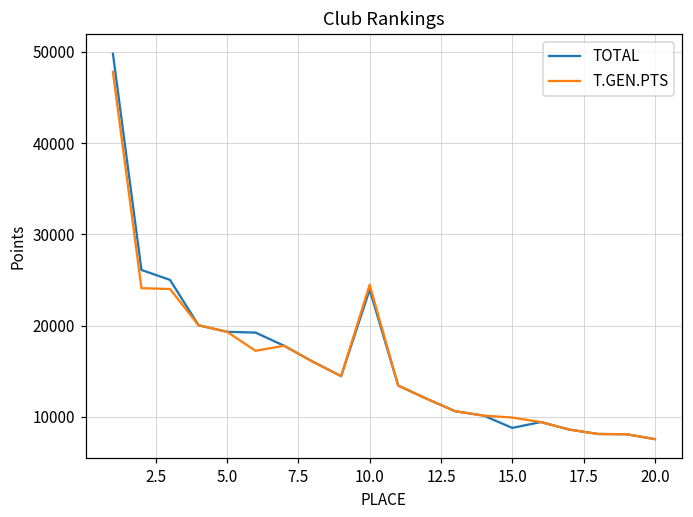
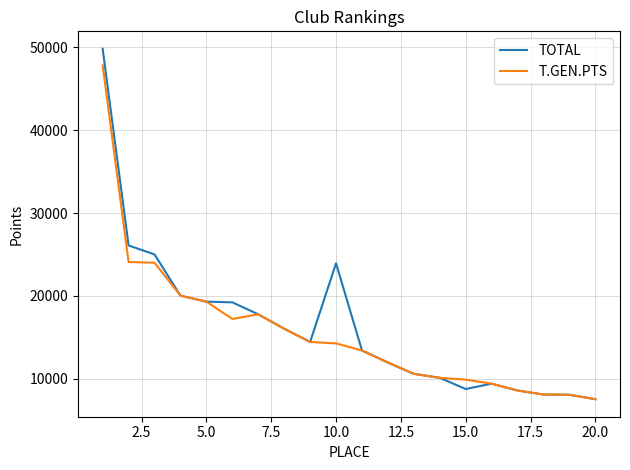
T.GEN.PTS, 10.0: 24000 -> 14000
